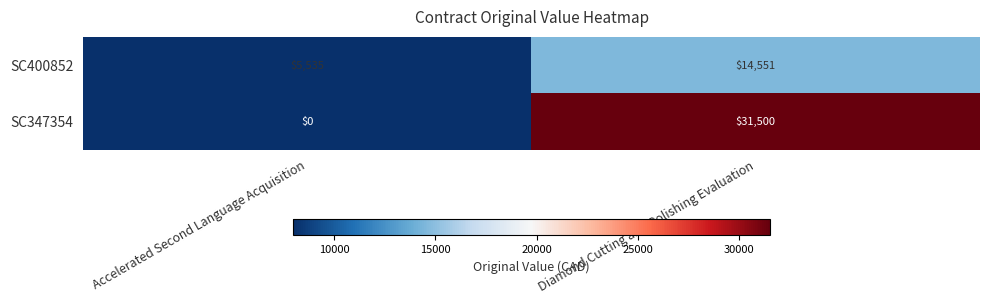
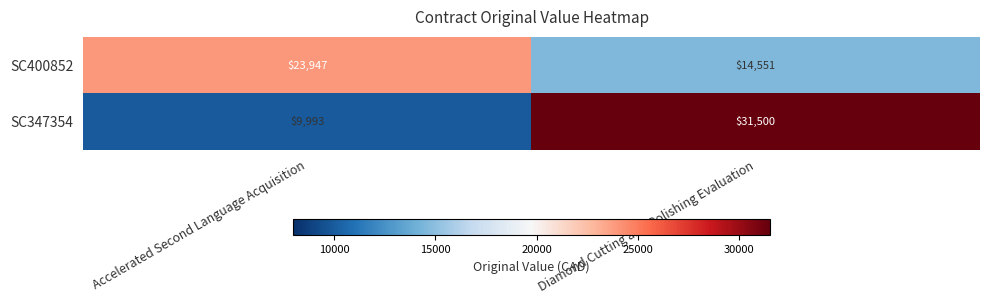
SC400852, Accelerated Second Language Acquisition: $5,535 -> $23,947
SC347354, Accelerated Second Language Acquisition: $0 -> $9,993
